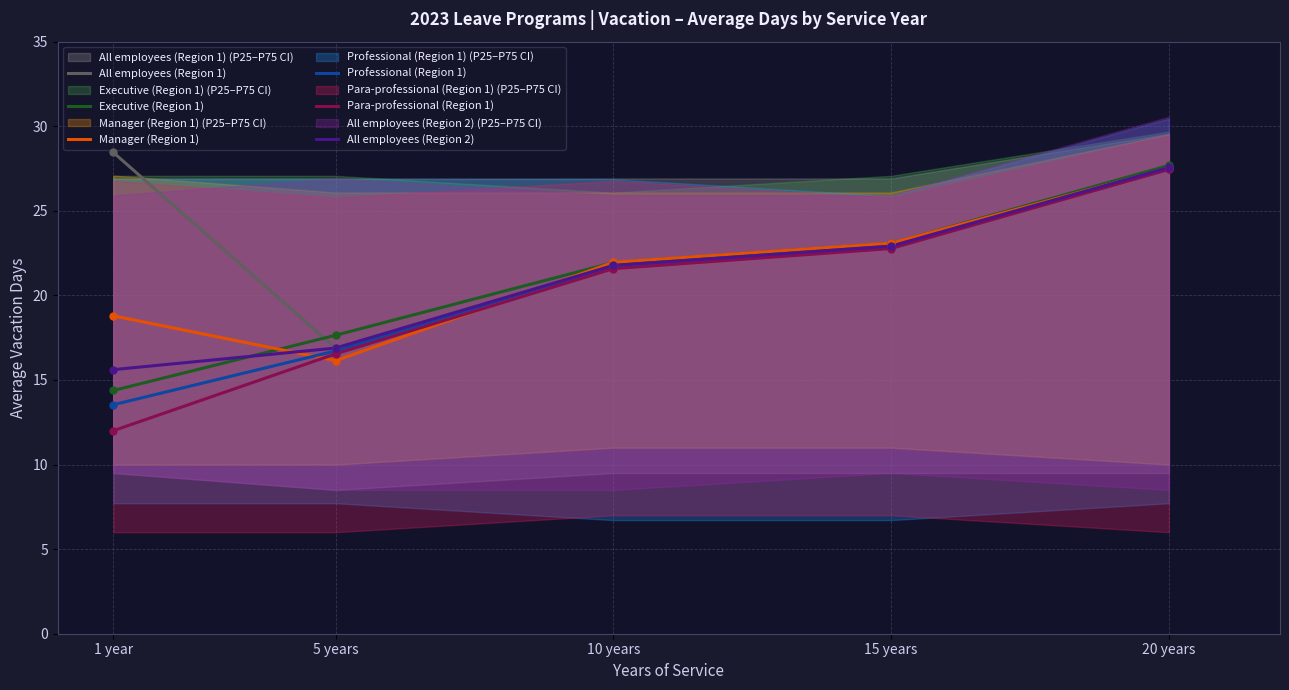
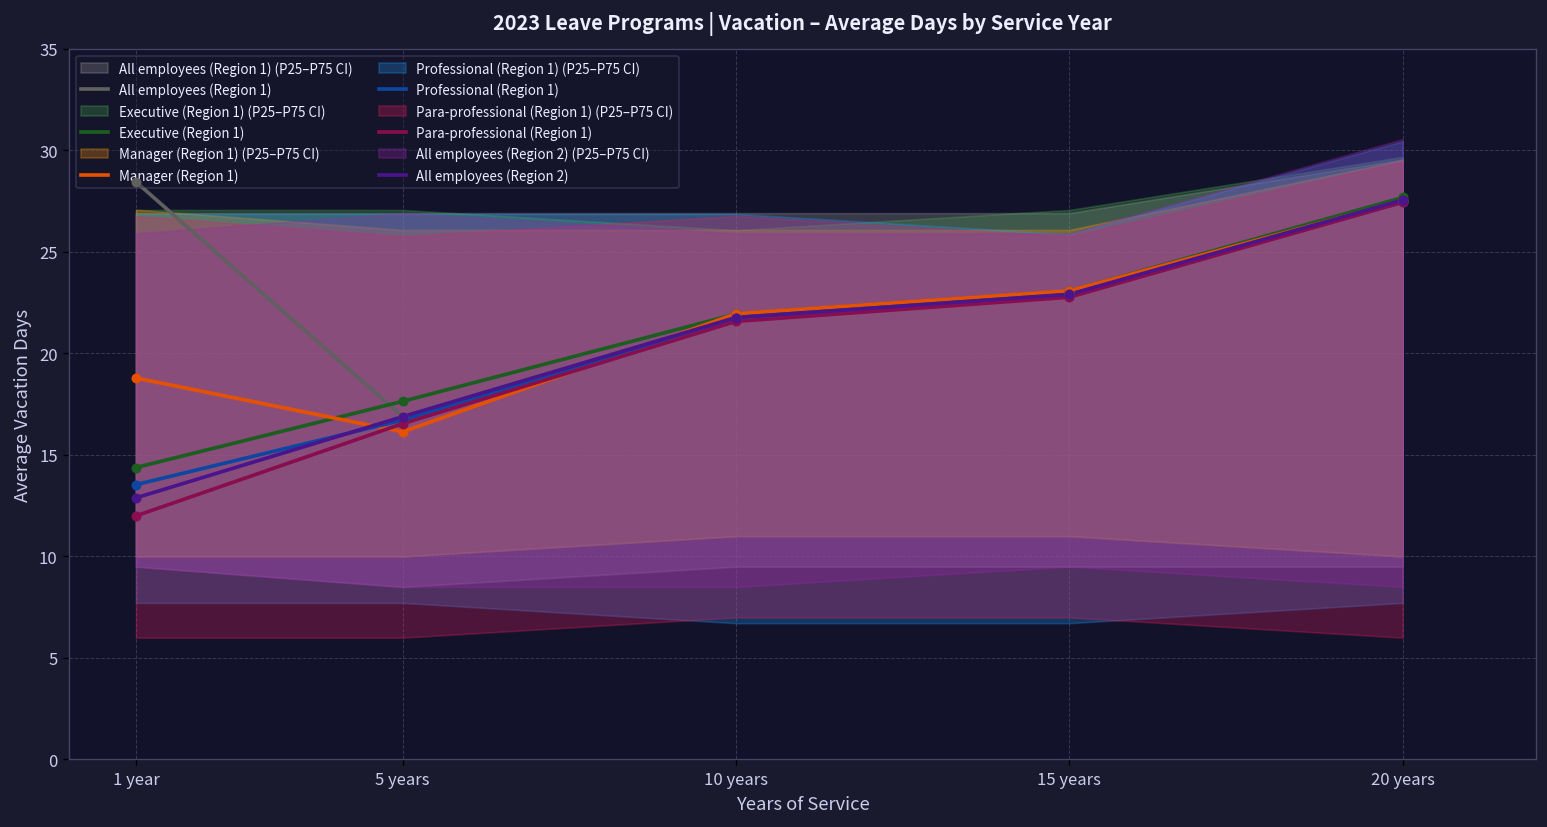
All employees (Region 2), 1 year: 15.6 -> 12.9
